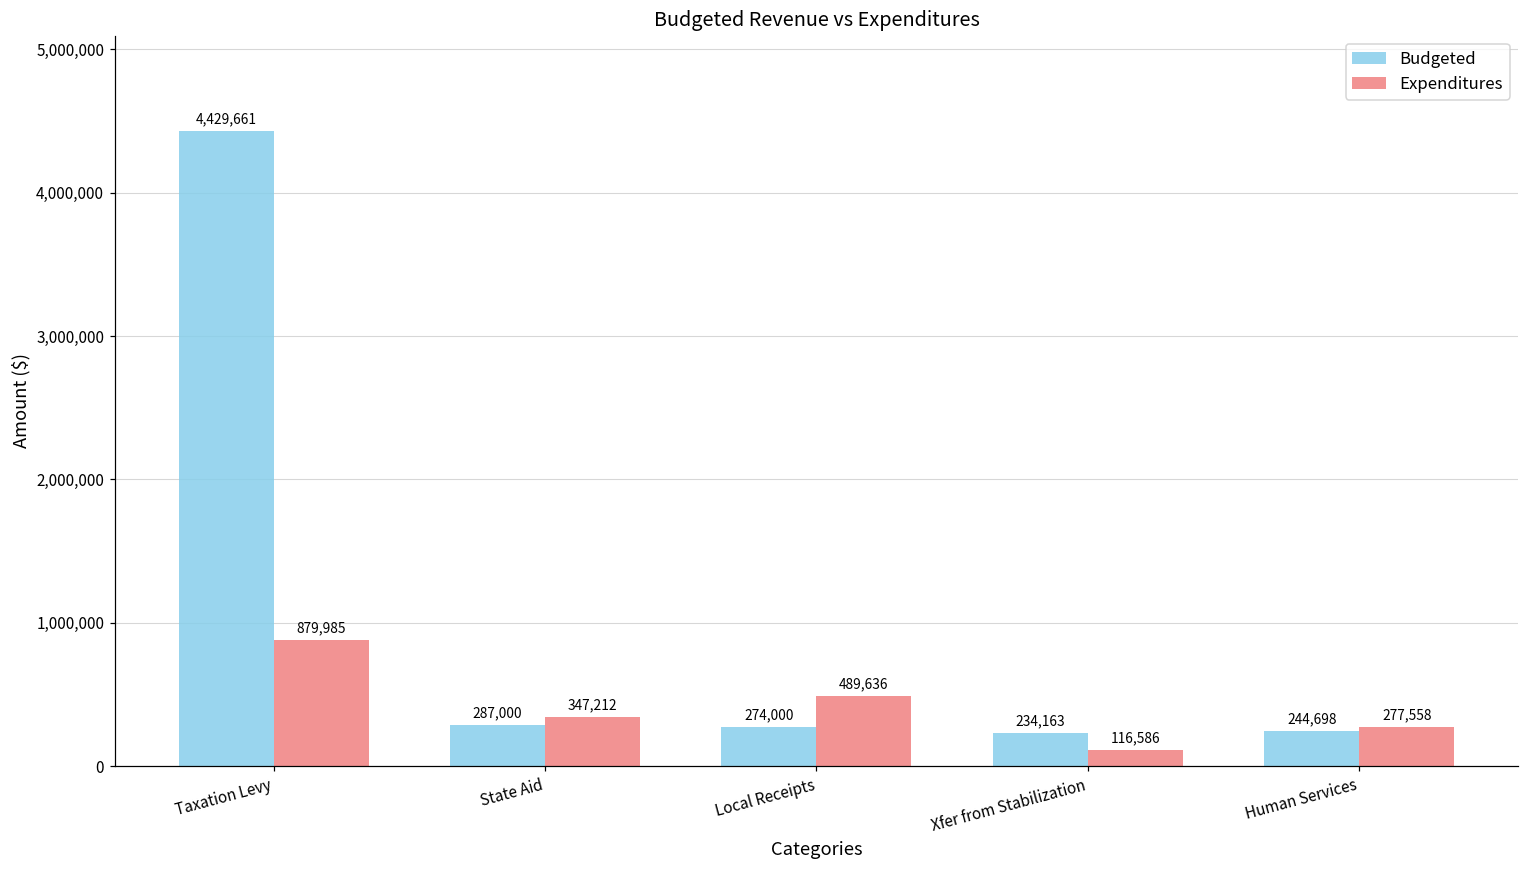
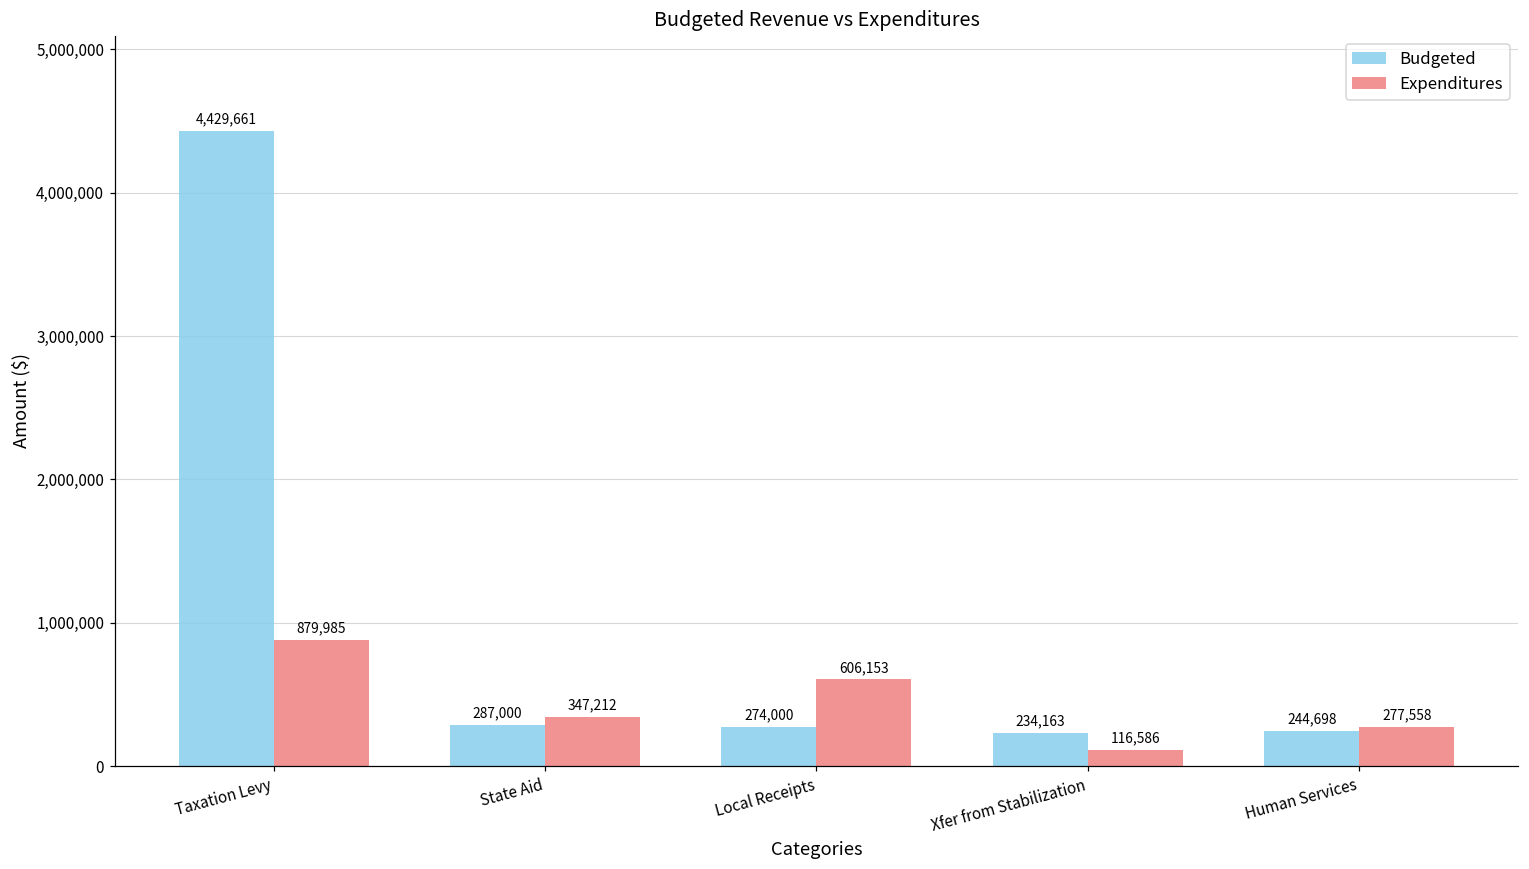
Expenditures, Local Receipts: 489,636 -> 606,153
